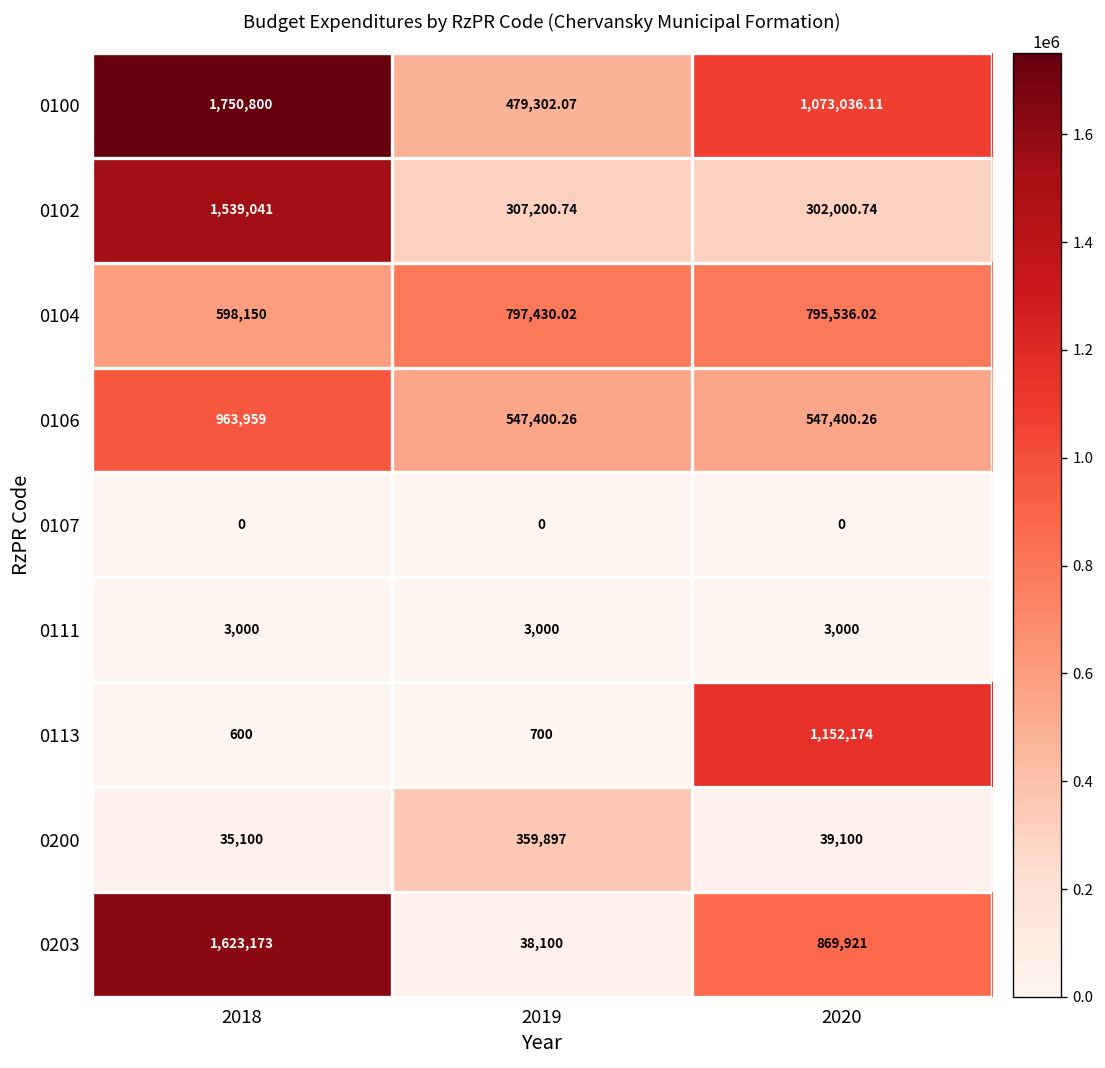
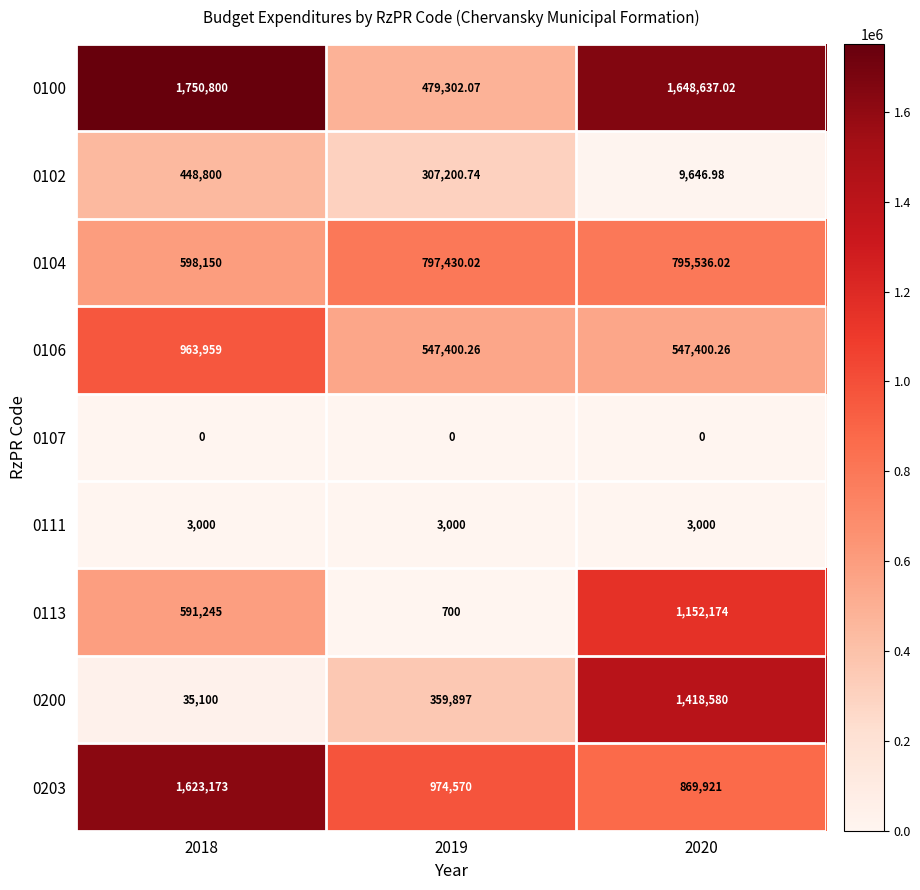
0100, 2020: 1,073,036.11 -> 1,648,637.02
0102, 2018: 1,539,041 -> 448,800
0102, 2020: 302,000.74 -> 9,646.98
0113, 2018: 600 -> 591,245
0200, 2020: 39,100 -> 1,418,580
0203, 2019: 38,100 -> 974,570
